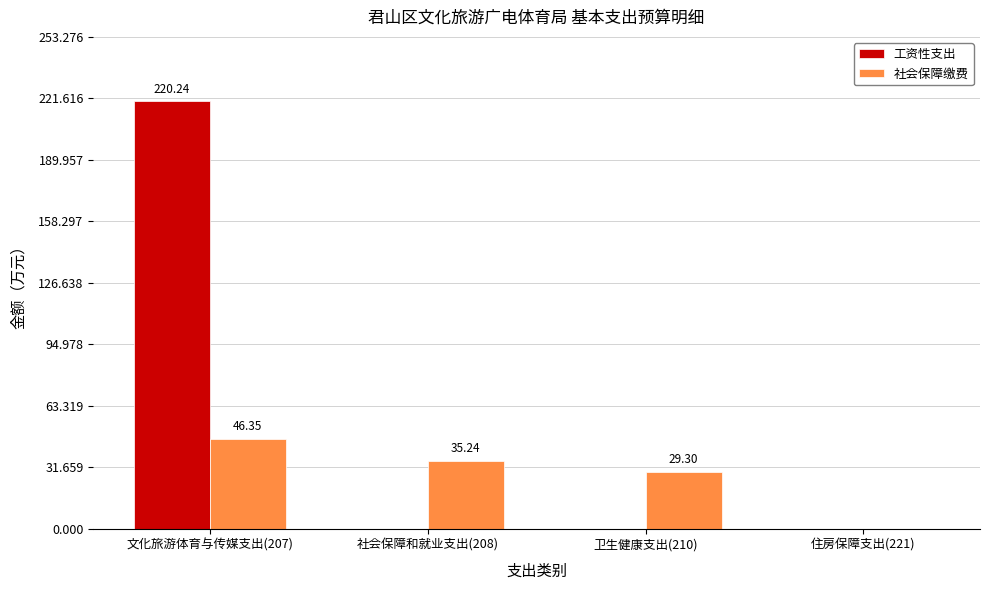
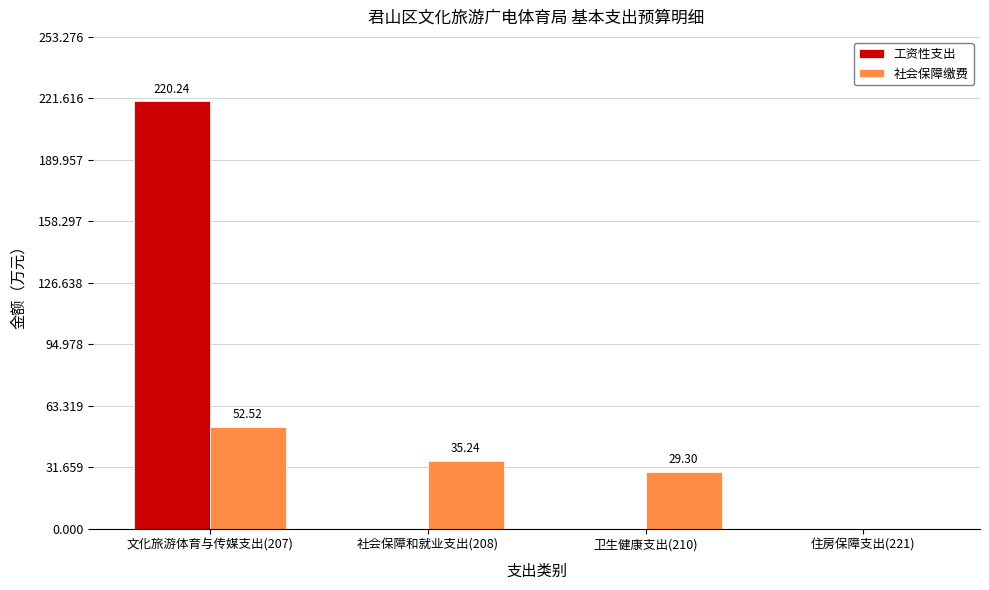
社会保障缴费, 文化旅游体育与传媒支出(207): 46.35 -> 52.52
